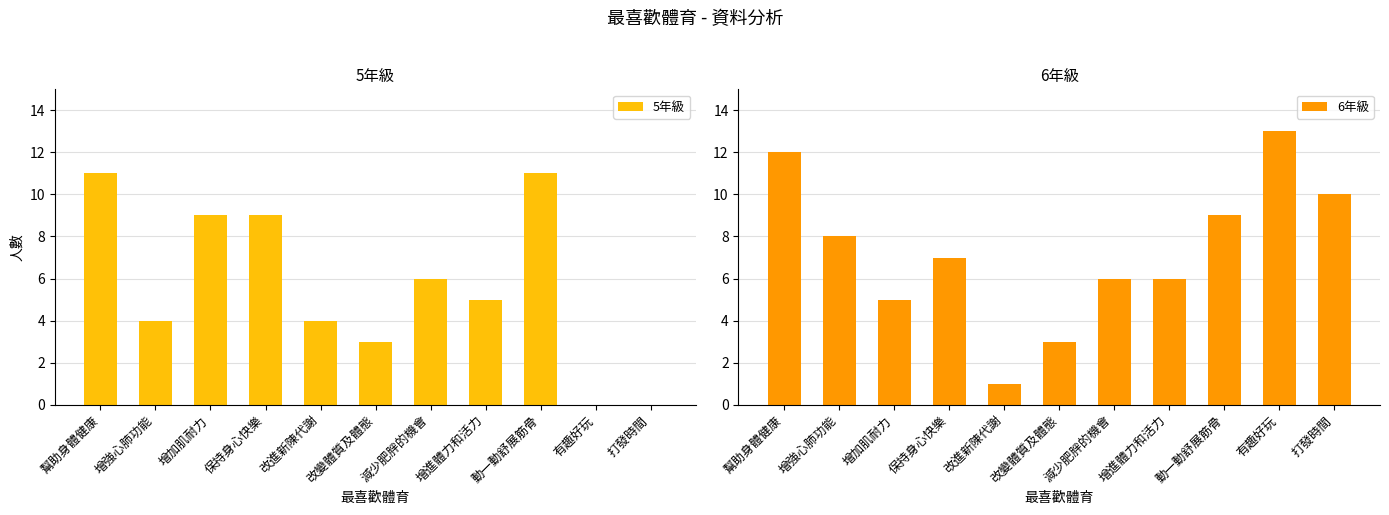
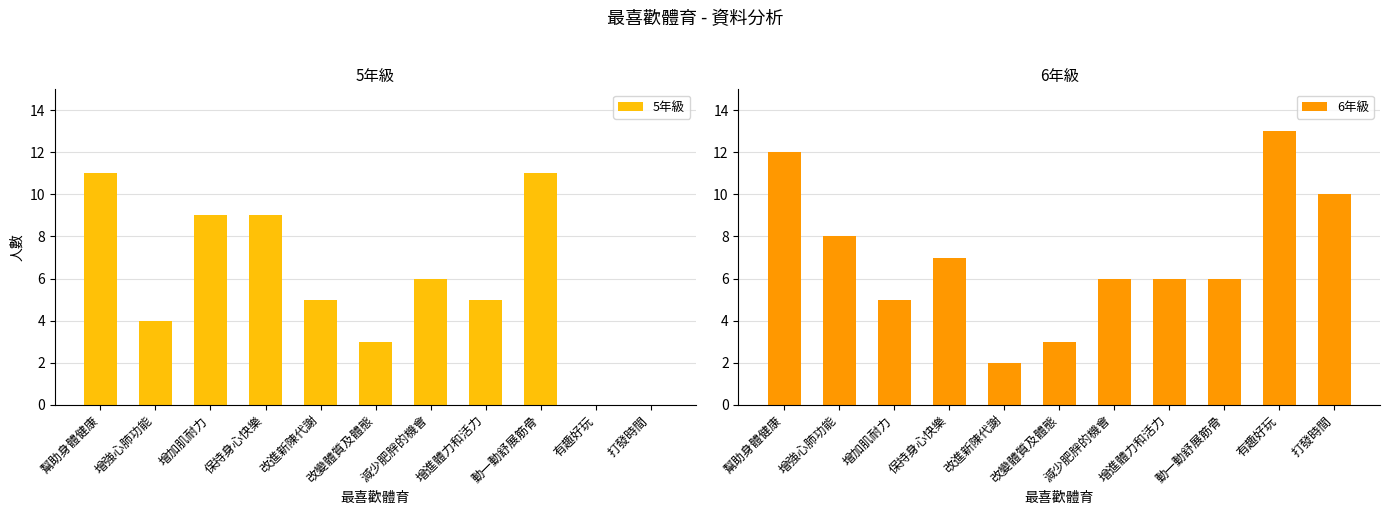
5年級, 改進新陳代謝: 4 -> 5
6年級, 改進新陳代謝: 1 -> 2
6年級, 動一動舒展筋骨: 9 -> 6
